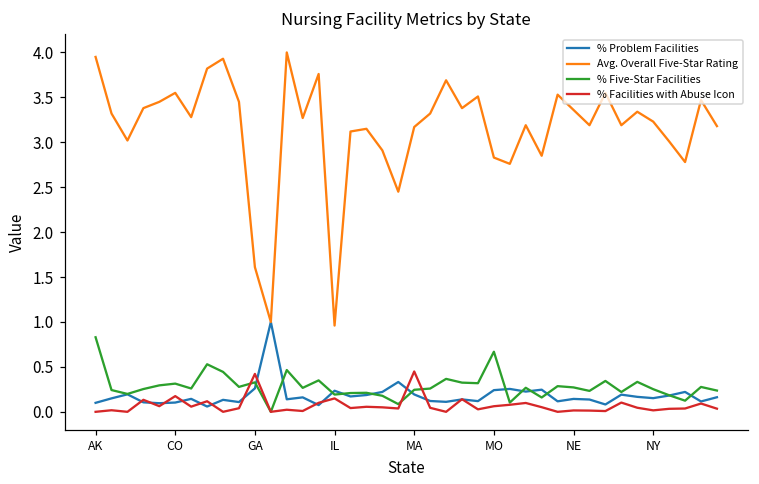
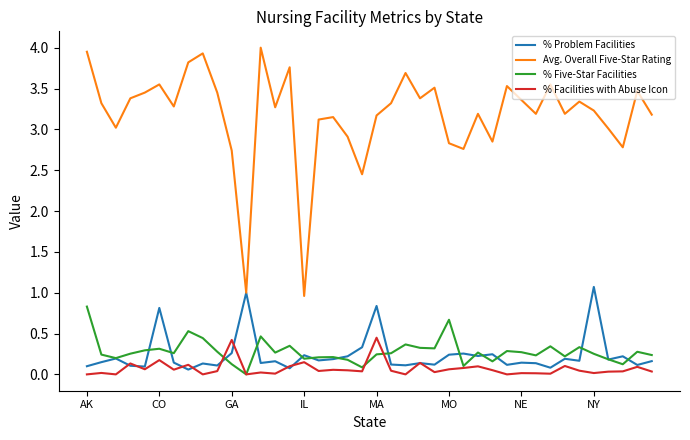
% Problem Facilities, CO: 0.1 -> 0.8
Avg. Overall Five-Star Rating, GA: 1.6 -> 2.7
% Five-Star Facilities, GA: 0.3 -> 0.1
% Problem Facilities, MA: 0.2 -> 0.8
% Problem Facilities, NY: 0.2 -> 1.1
